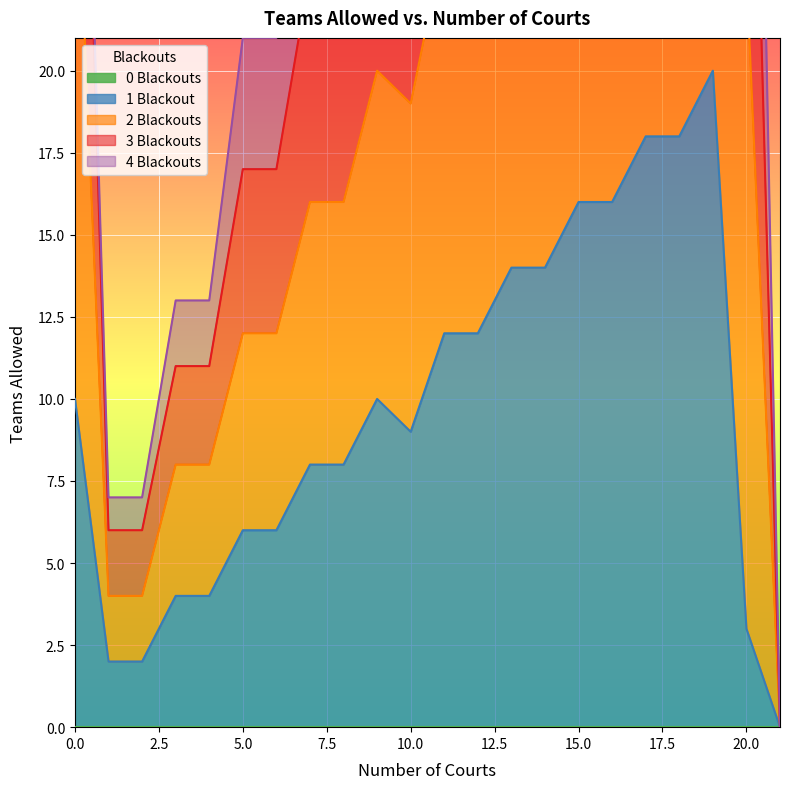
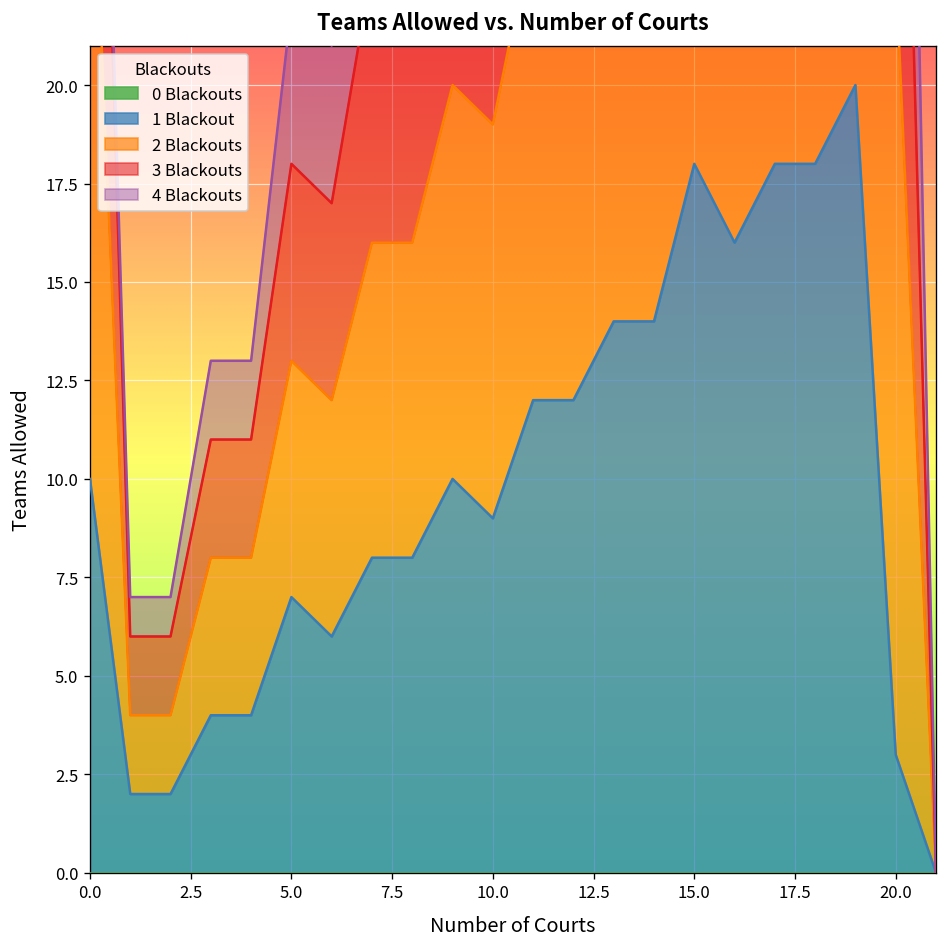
1 Blackout, 5.0: 6 -> 7
1 Blackout, 15.0: 16 -> 18
